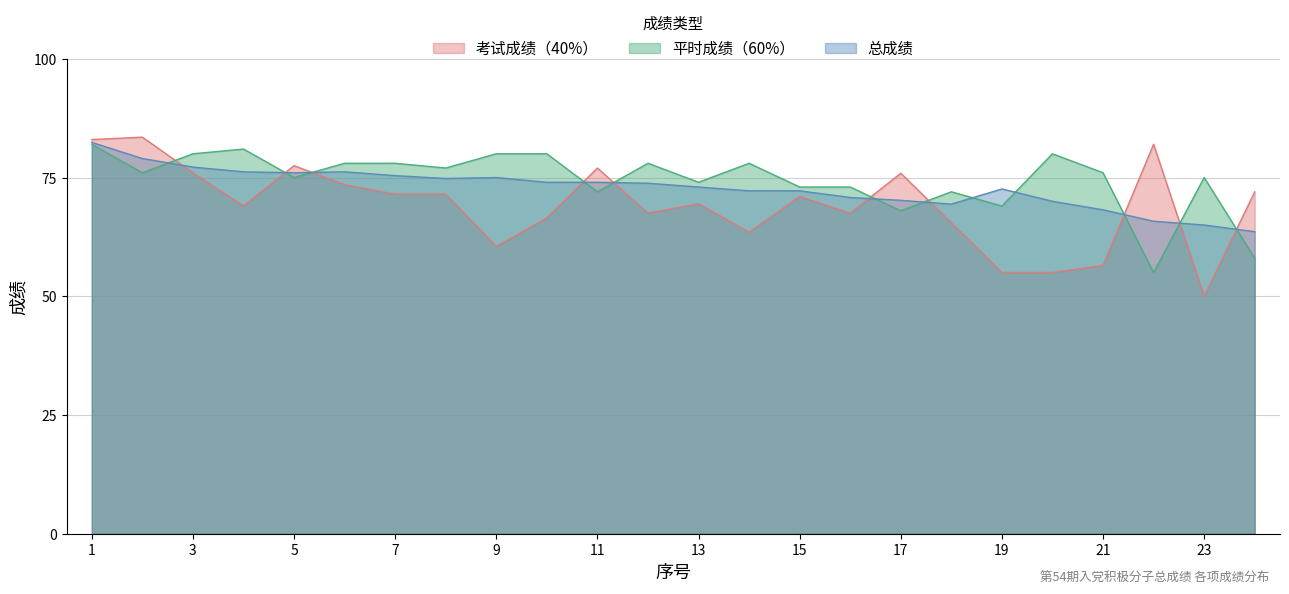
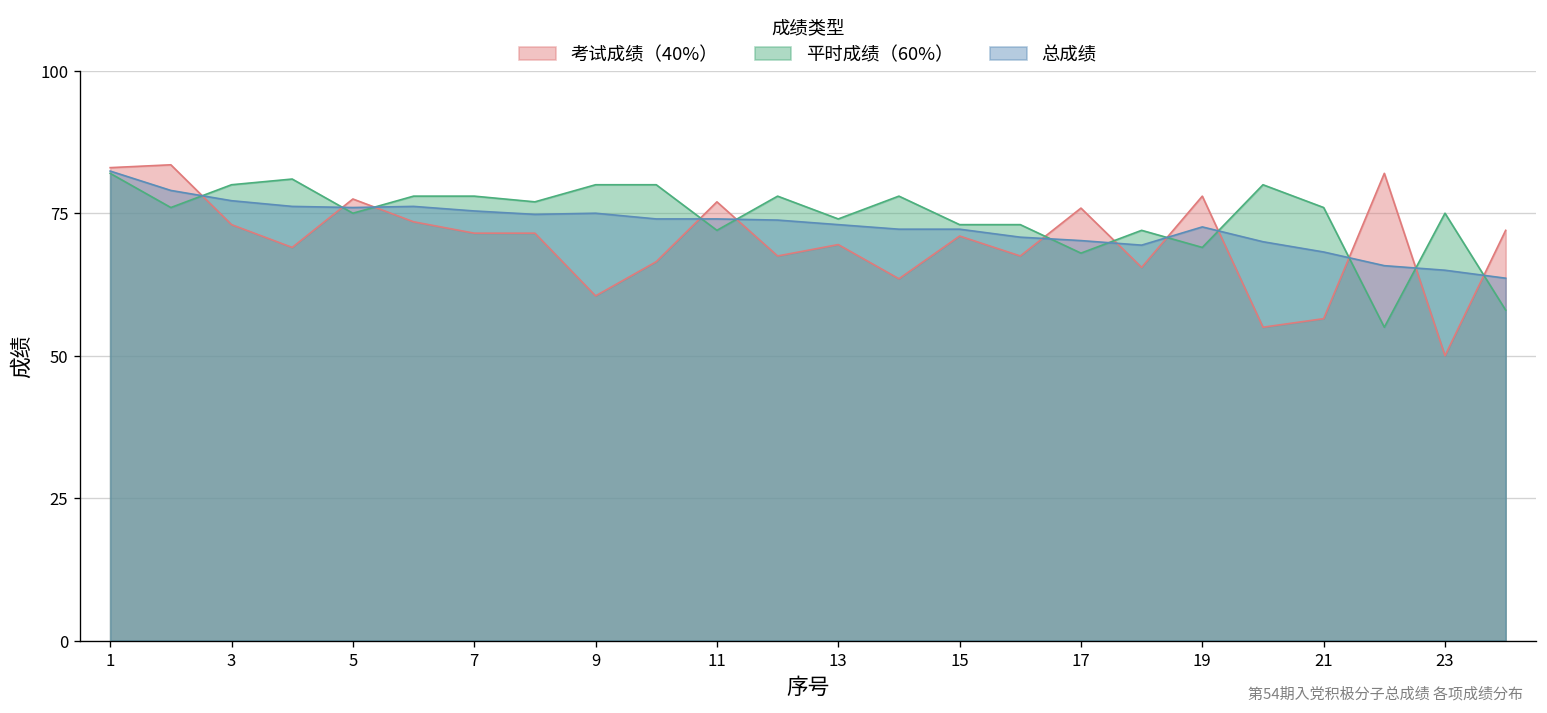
考试成绩（40%）, 3: 76 -> 73
考试成绩（40%）, 19: 55 -> 78
